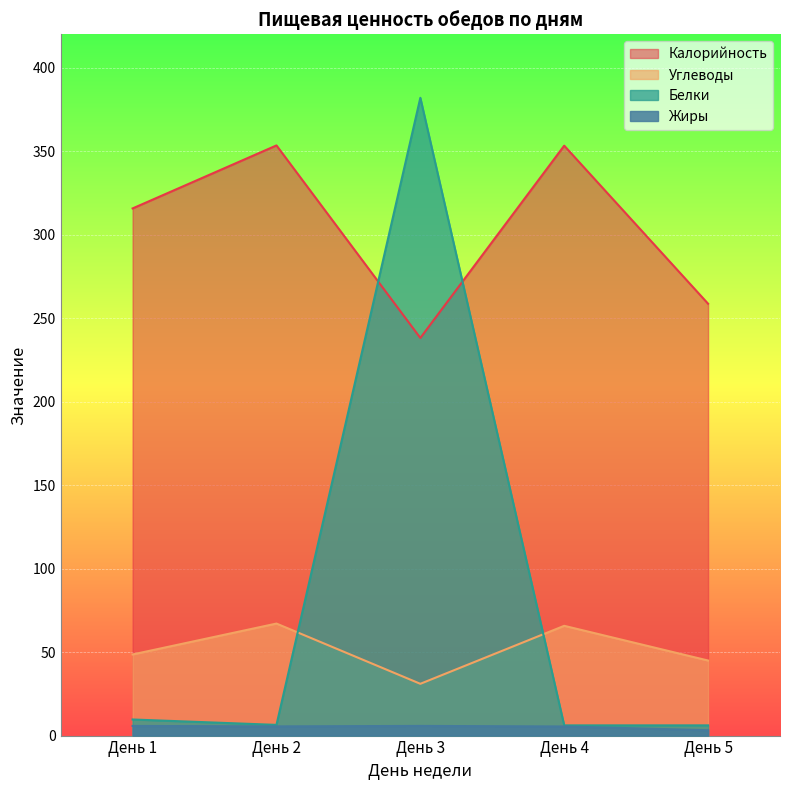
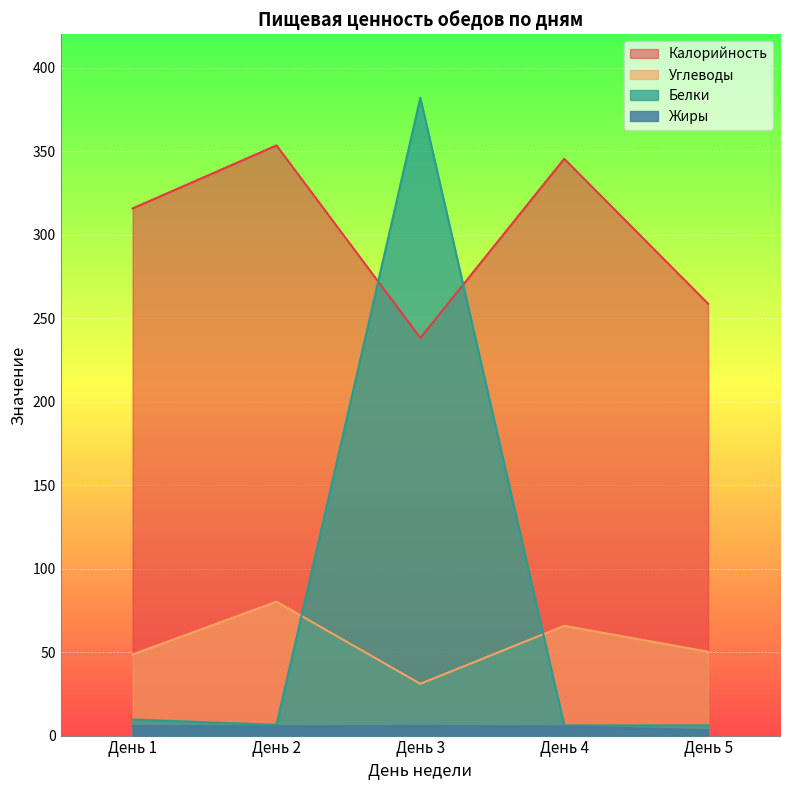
Углеводы, День 2: 67 -> 80
Калорийность, День 4: 353 -> 345
Углеводы, День 5: 45 -> 50
